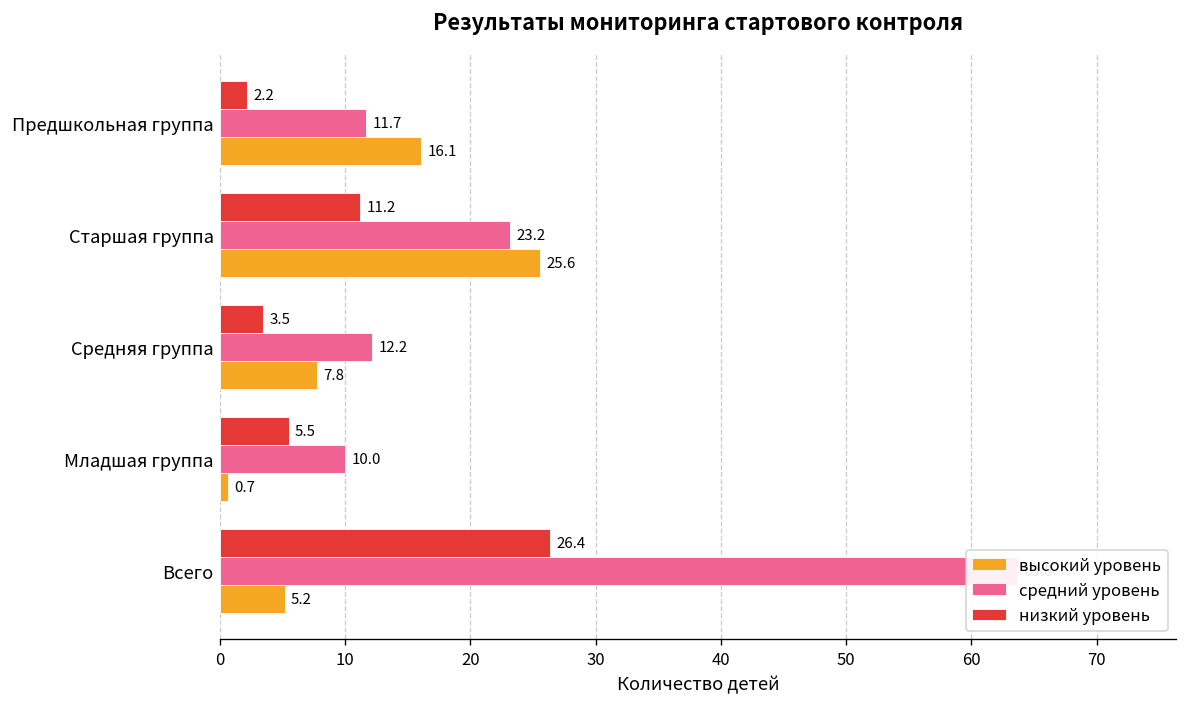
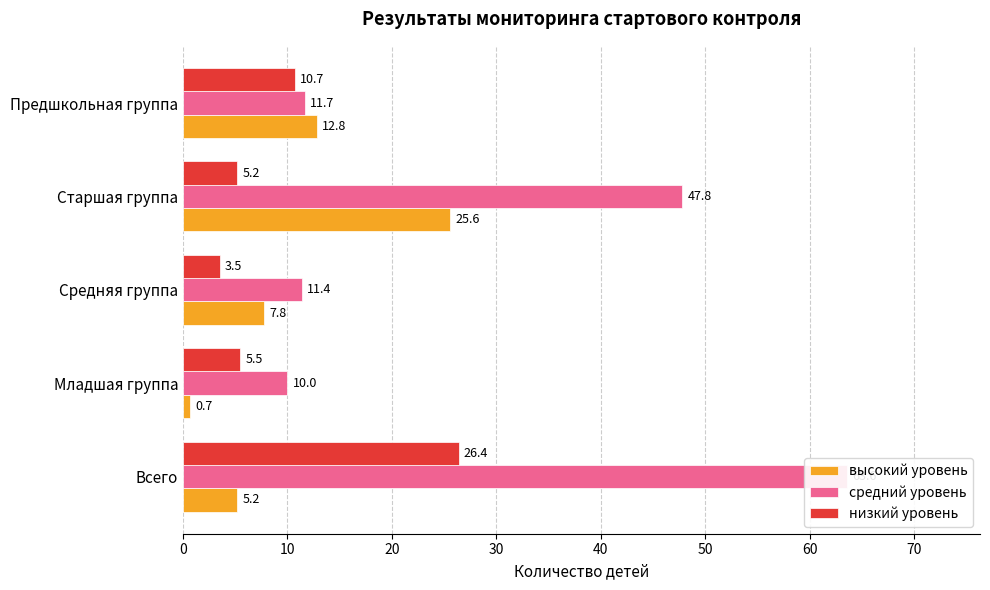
низкий уровень, Предшкольная группа: 2.2 -> 10.7
высокий уровень, Предшкольная группа: 16.1 -> 12.8
низкий уровень, Старшая группа: 11.2 -> 5.2
средний уровень, Старшая группа: 23.2 -> 47.8
средний уровень, Средняя группа: 12.2 -> 11.4
